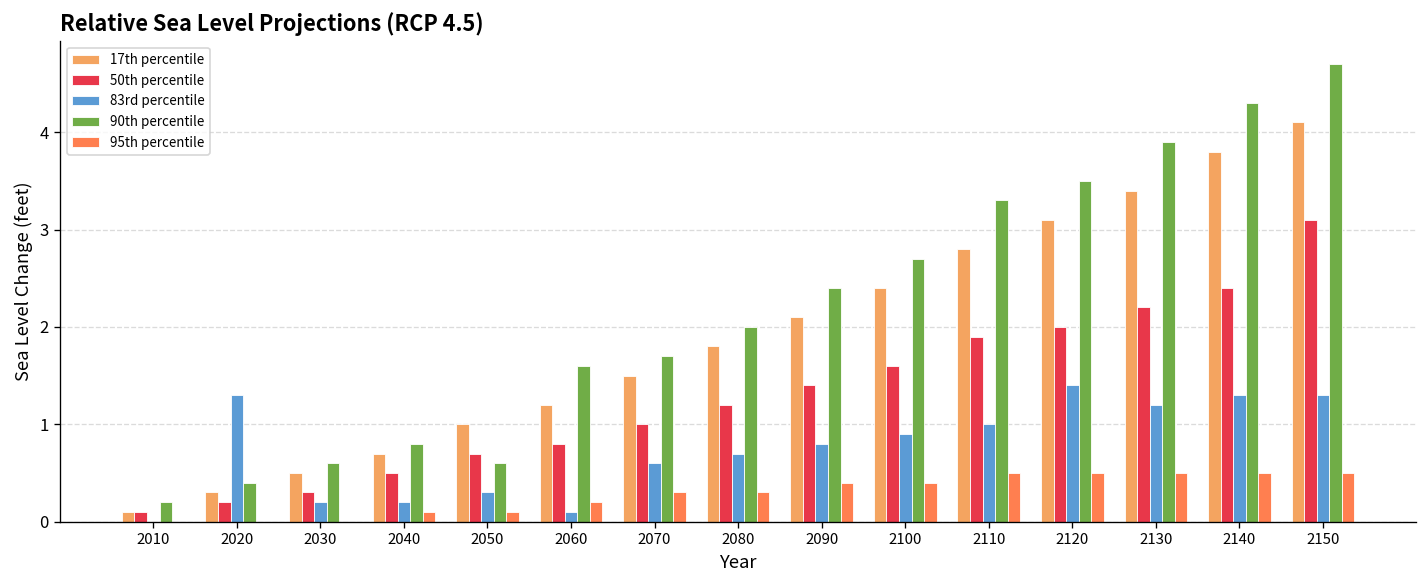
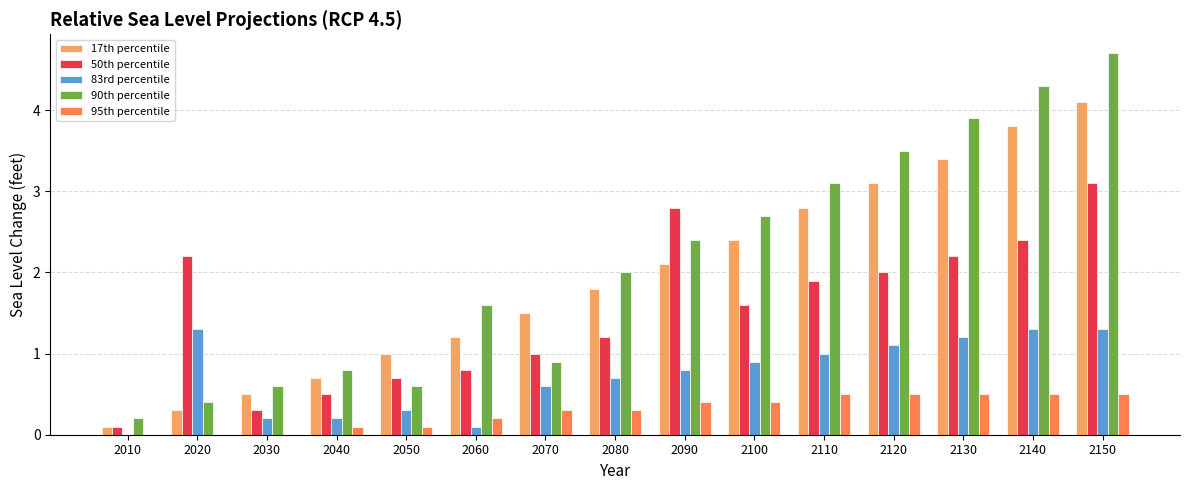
50th percentile, 2020: 0.2 -> 2.2
90th percentile, 2070: 1.7 -> 0.9
50th percentile, 2090: 1.4 -> 2.8
90th percentile, 2110: 3.3 -> 3.1
83rd percentile, 2120: 1.4 -> 1.1
